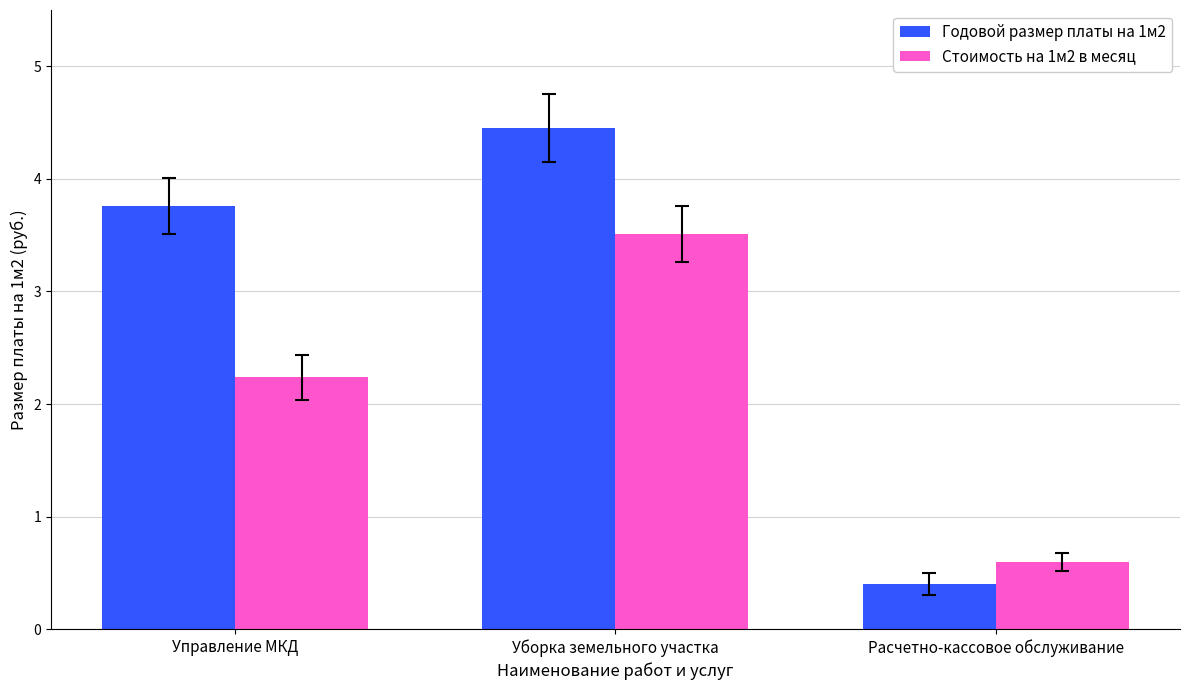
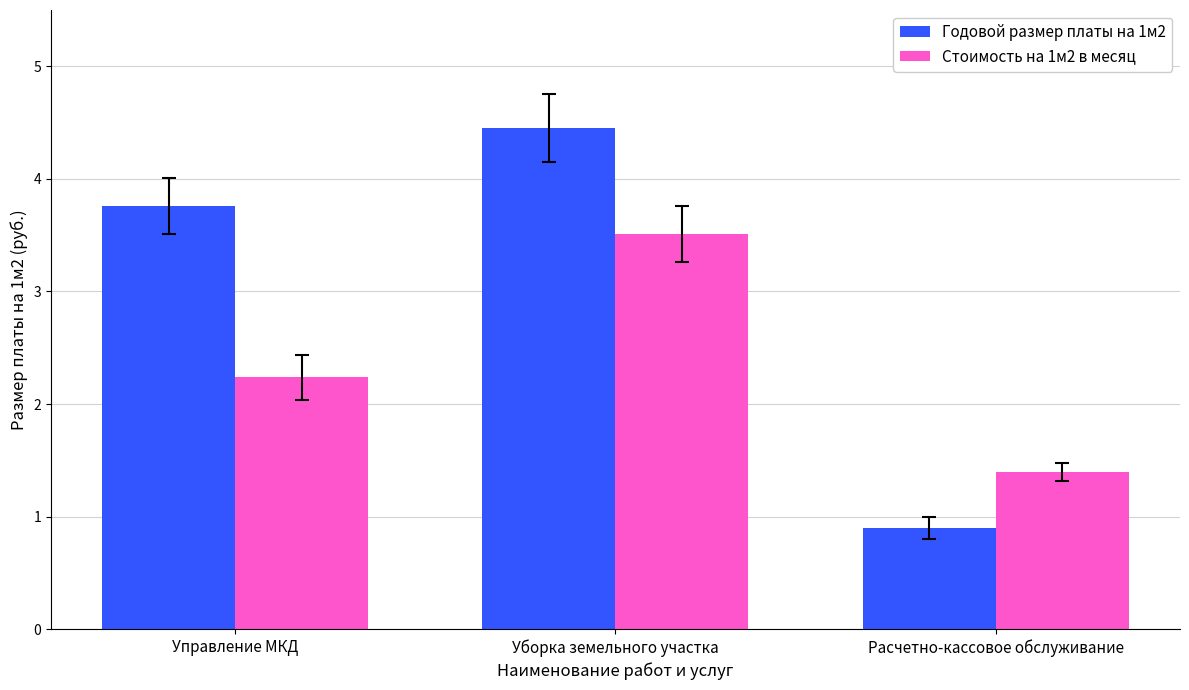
Годовой размер платы на 1м2, Расчетно-кассовое обслуживание: 0.4 -> 0.9
Стоимость на 1м2 в месяц, Расчетно-кассовое обслуживание: 0.6 -> 1.4
